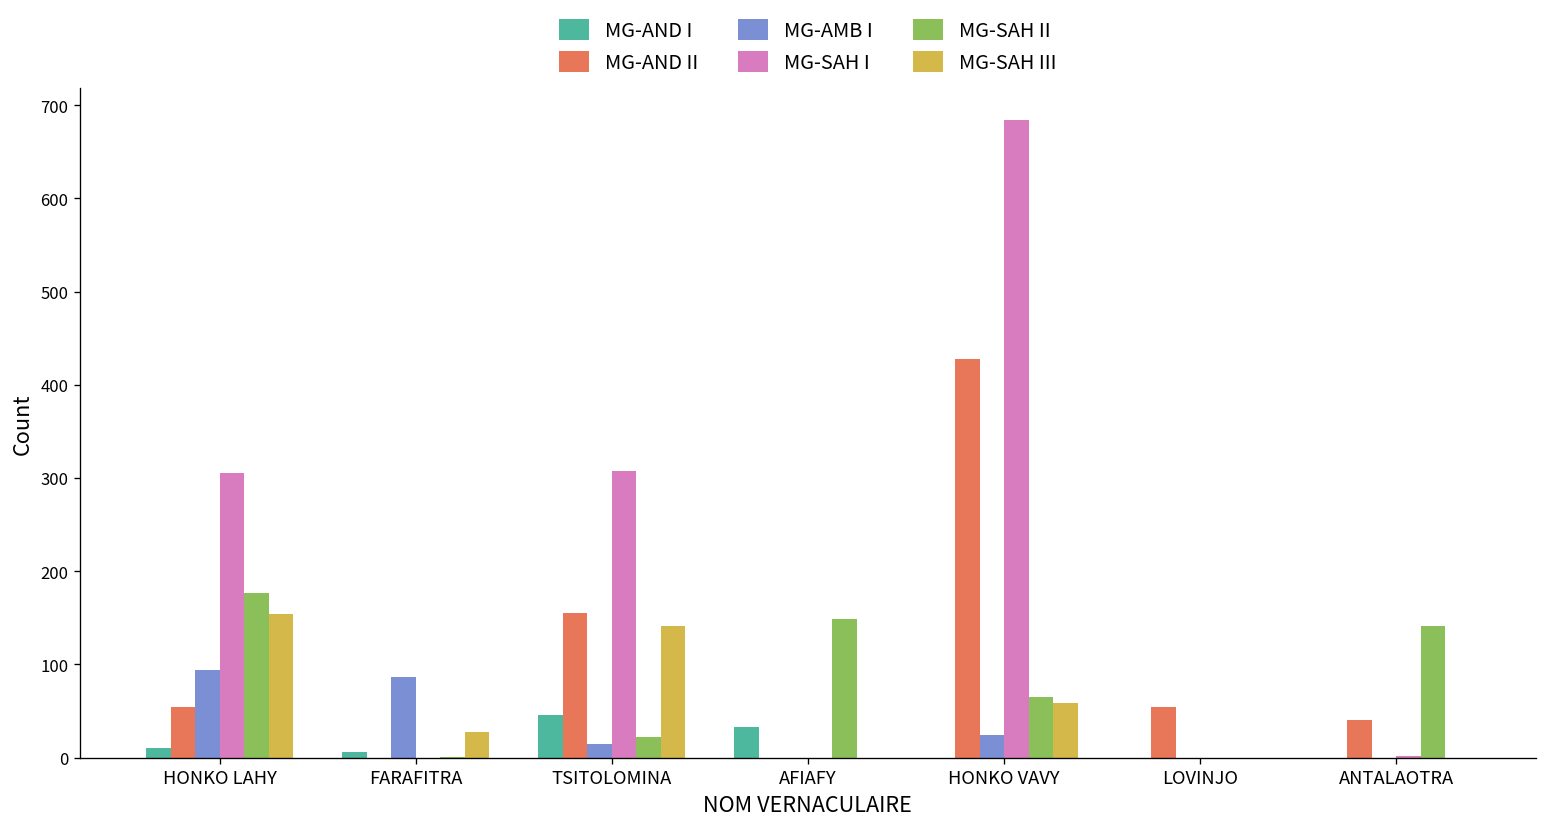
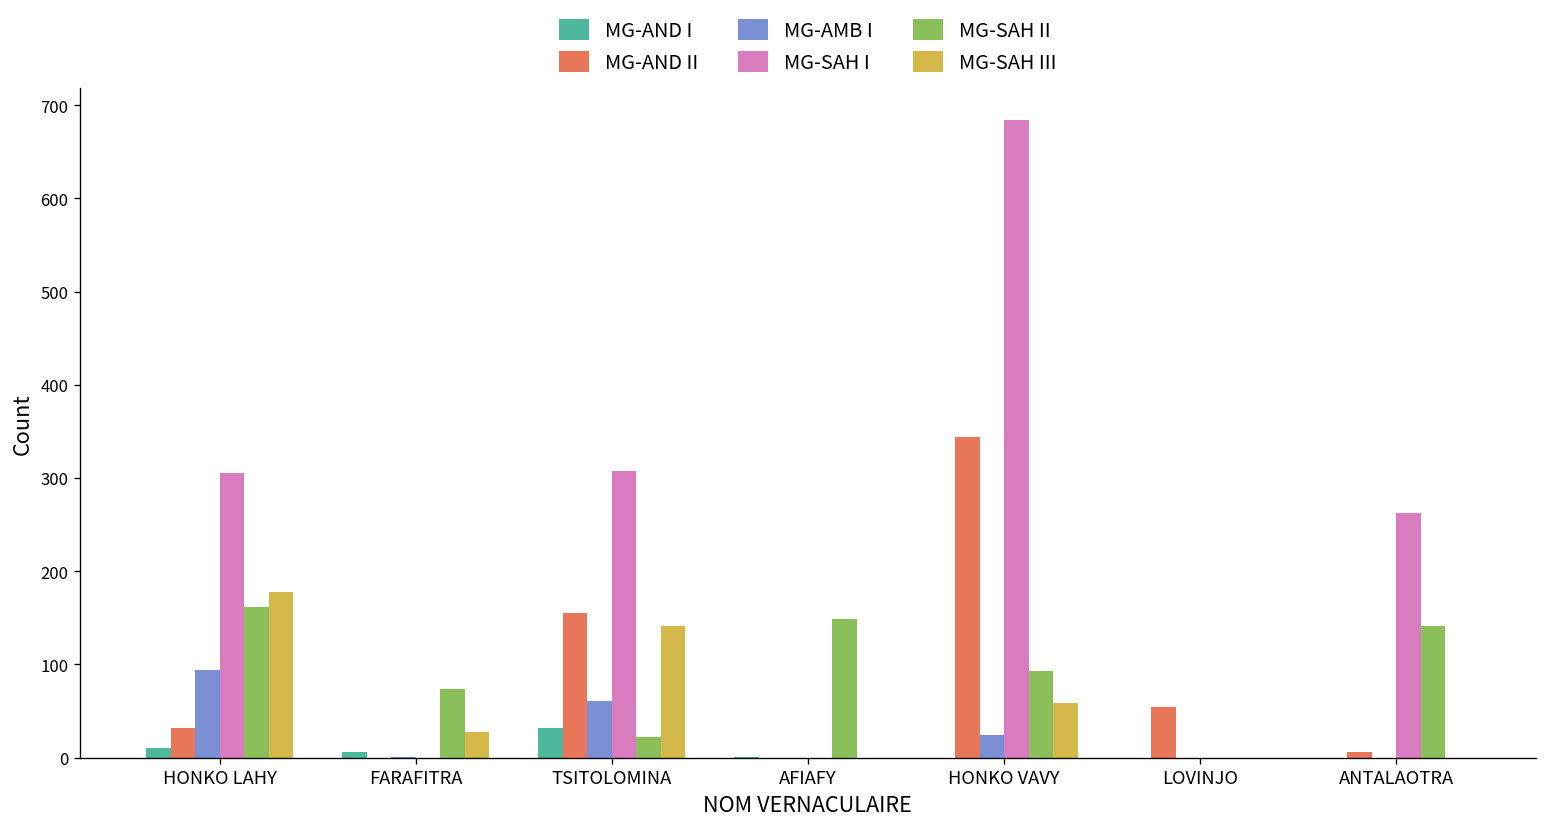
MG-AND II, HONKO LAHY: 50 -> 30
MG-SAH II, HONKO LAHY: 180 -> 160
MG-SAH III, HONKO LAHY: 150 -> 180
MG-AMB I, FARAFITRA: 90 -> 0
MG-SAH II, FARAFITRA: 0 -> 70
MG-AND I, TSITOLOMINA: 50 -> 30
MG-AMB I, TSITOLOMINA: 20 -> 60
MG-AND I, AFIAFY: 30 -> 0
MG-AND II, HONKO VAVY: 430 -> 340
MG-SAH II, HONKO VAVY: 70 -> 90
MG-AND II, ANTALAOTRA: 40 -> 10
MG-SAH I, ANTALAOTRA: 0 -> 260
